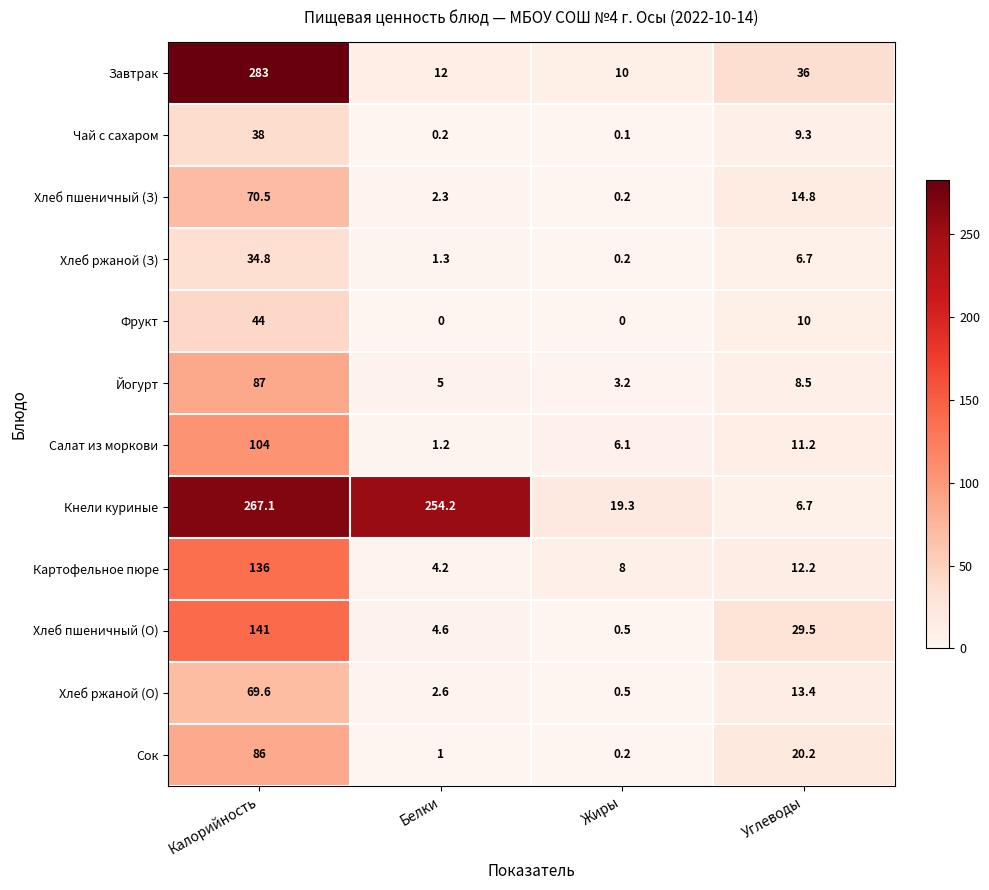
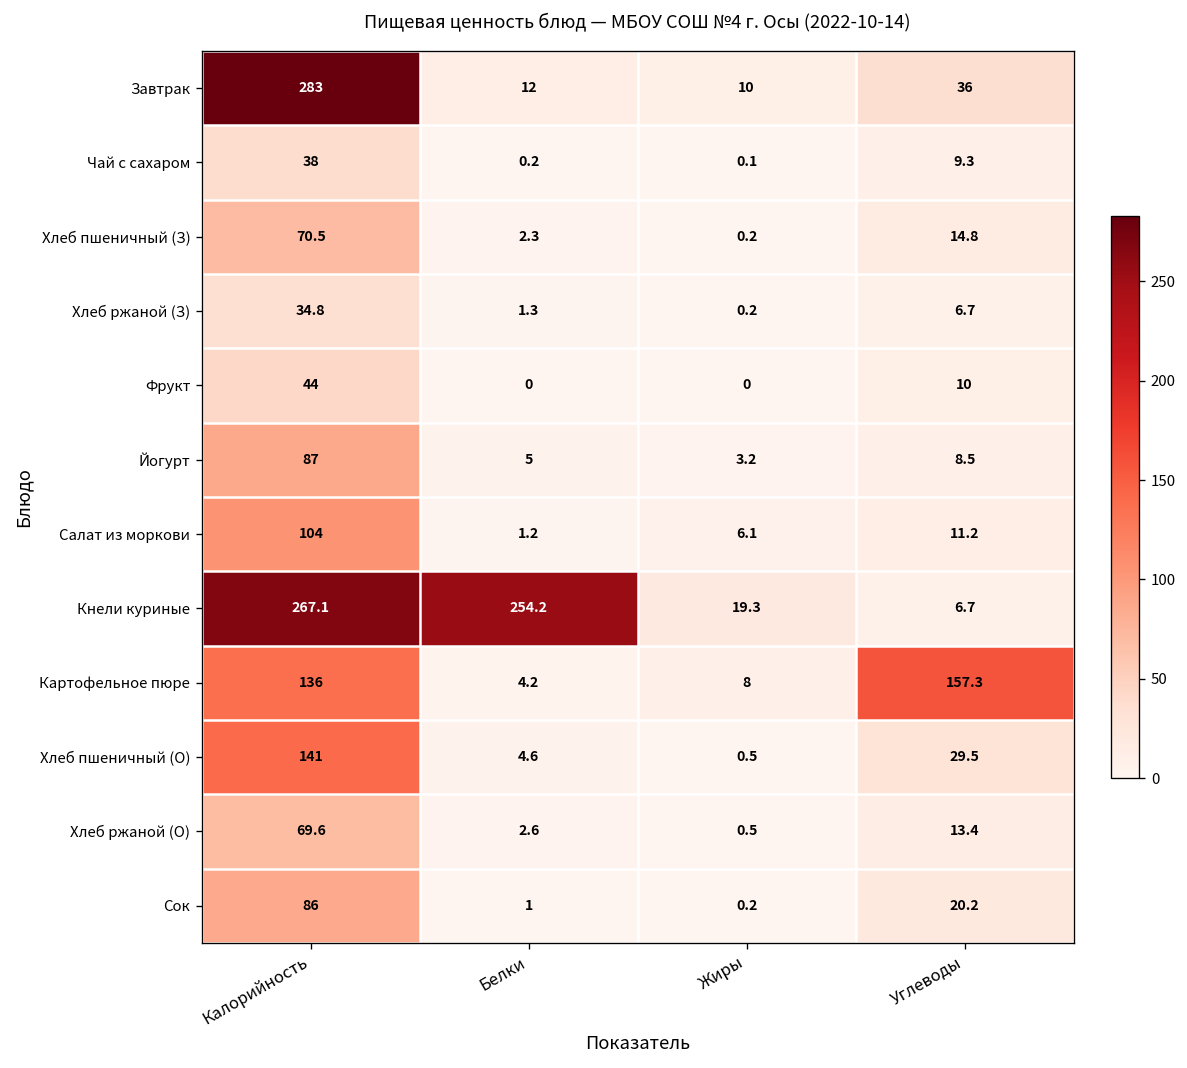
Картофельное пюре, Углеводы: 12.2 -> 157.3
